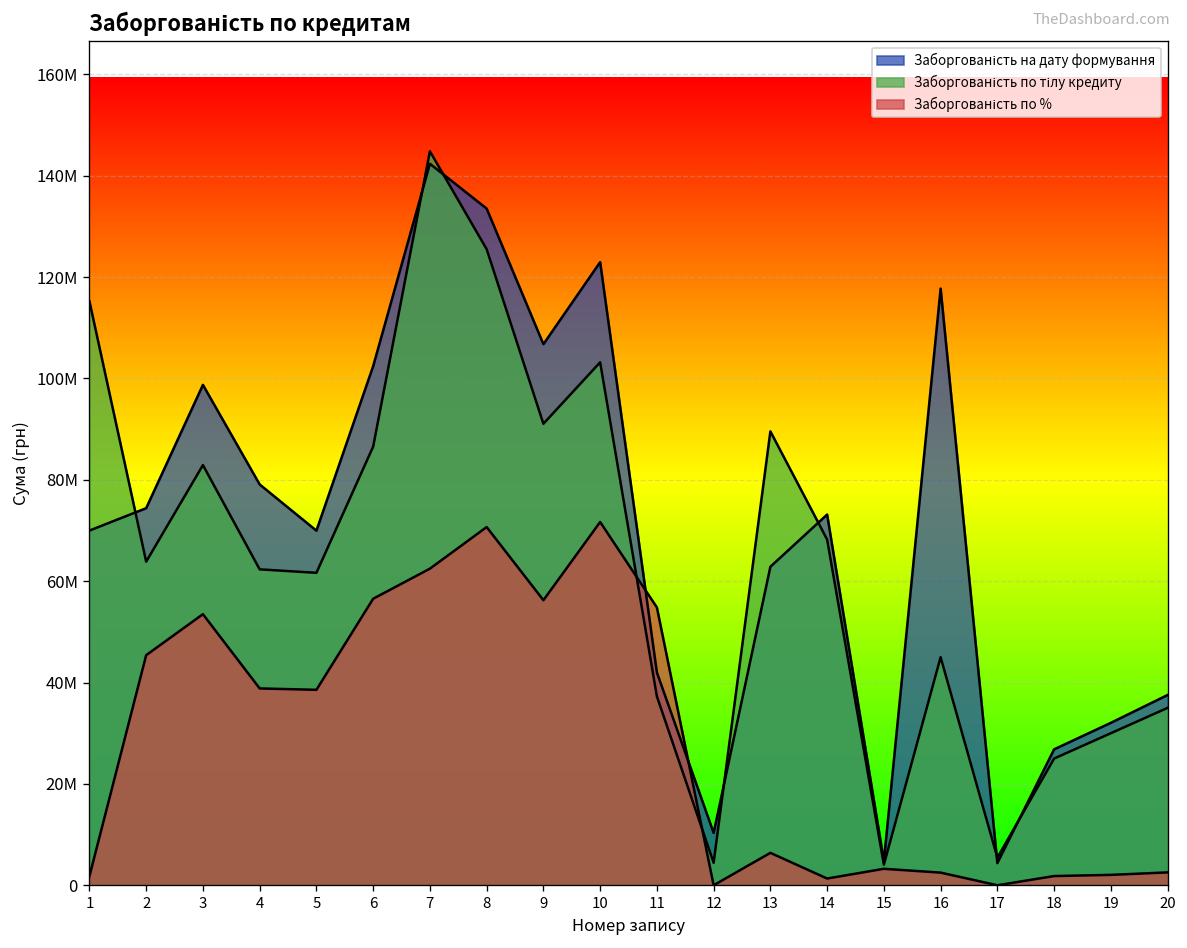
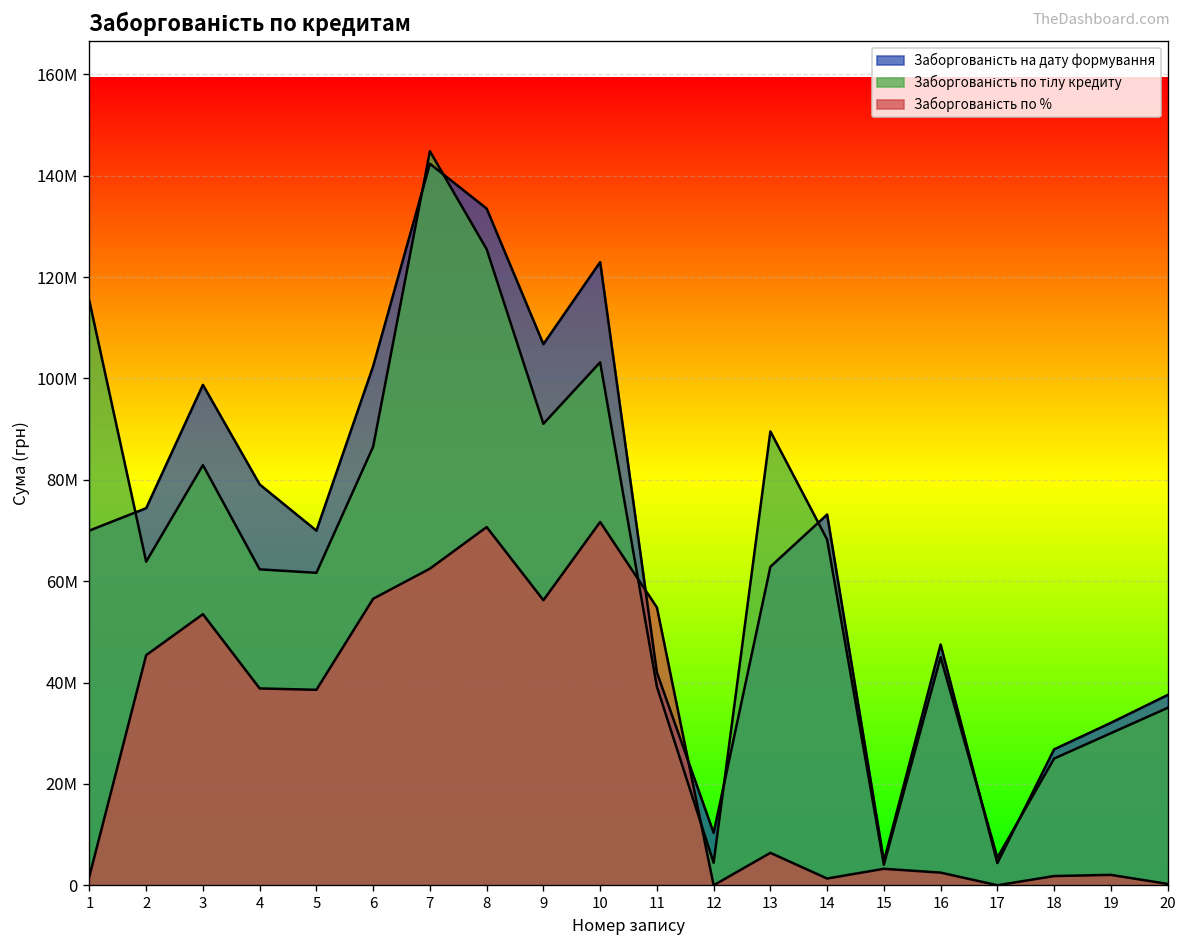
Заборгованість по тілу кредиту, 11: 37000000 -> 39000000
Заборгованість на дату формування, 16: 118000000 -> 47000000
Заборгованість по %, 20: 3000000 -> 0
